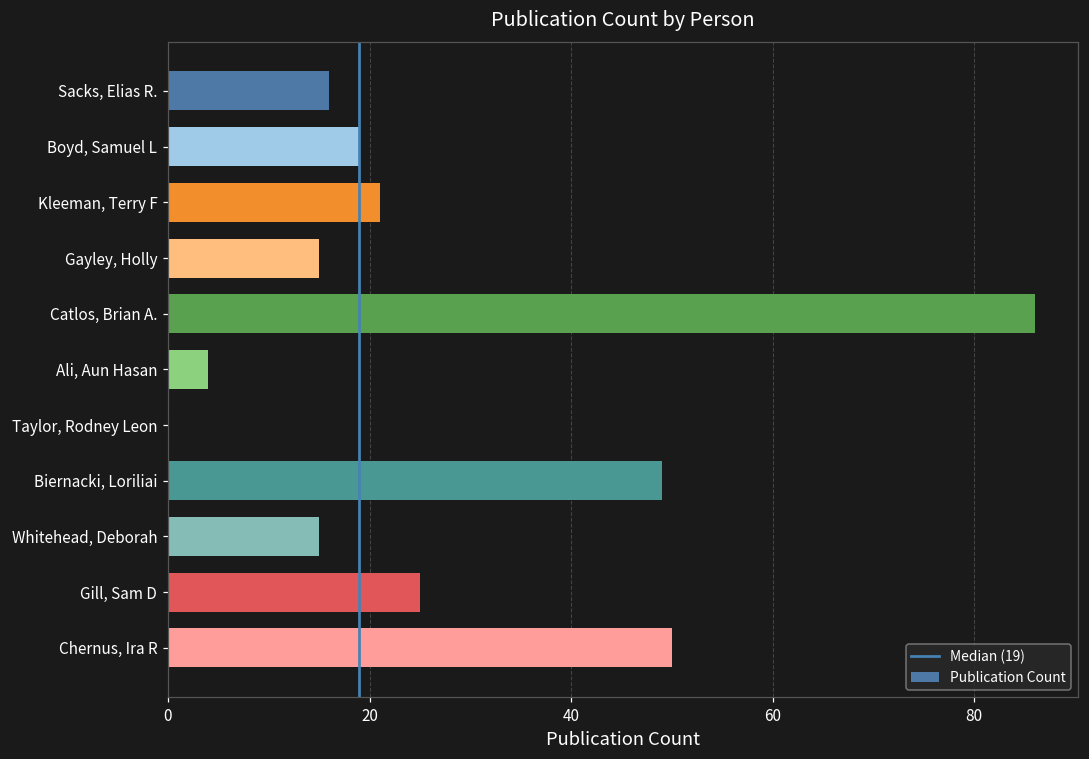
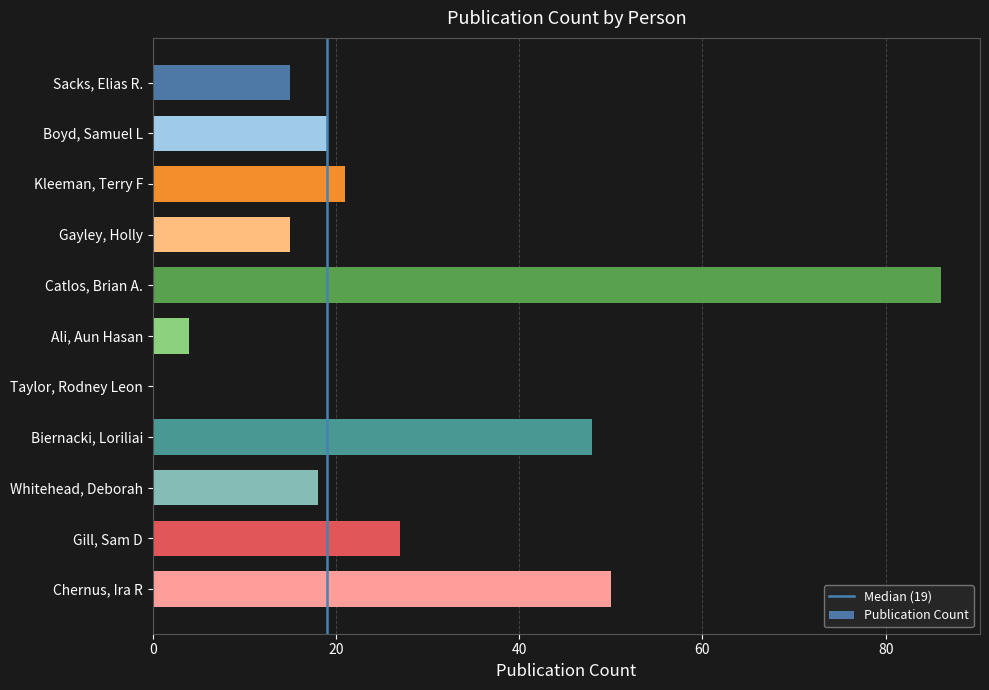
Sacks, Elias R.: 16 -> 15
Biernacki, Loriliai: 49 -> 48
Whitehead, Deborah: 15 -> 18
Gill, Sam D: 25 -> 27
